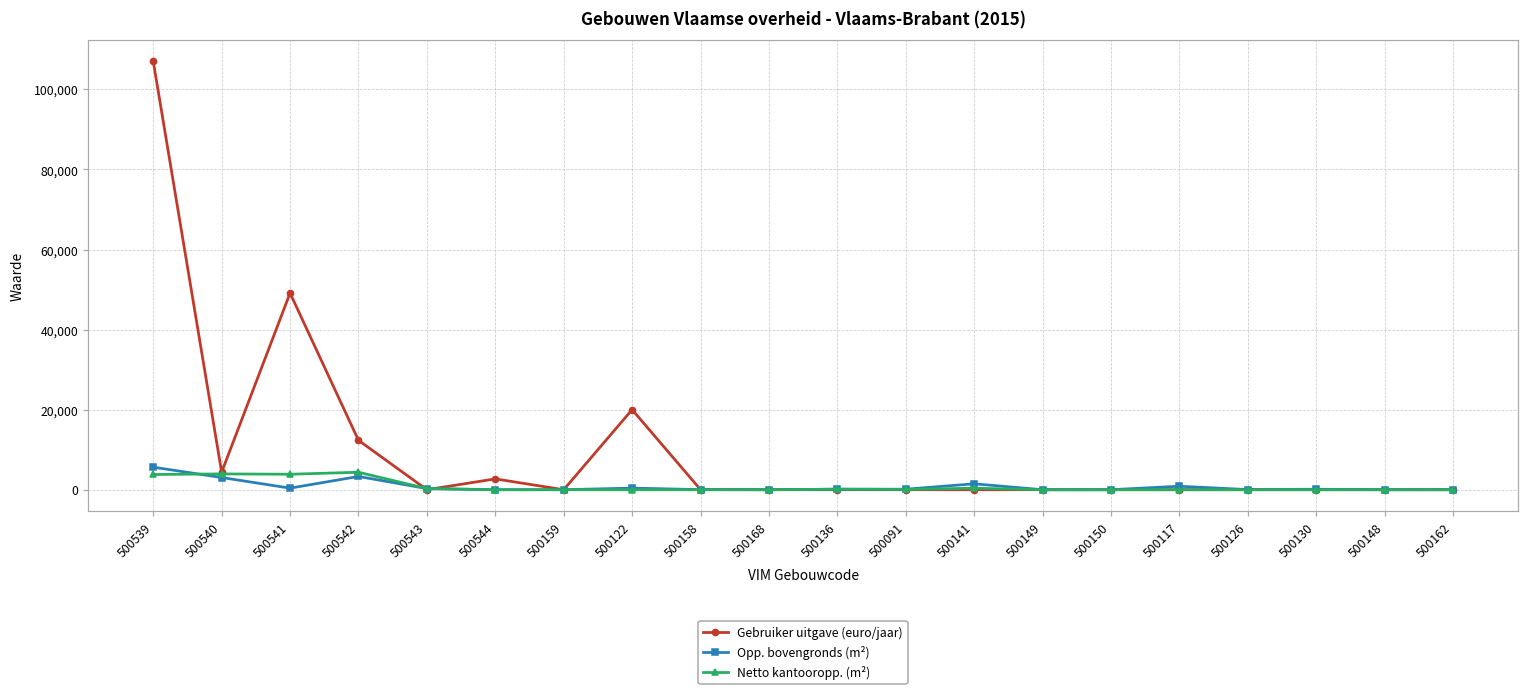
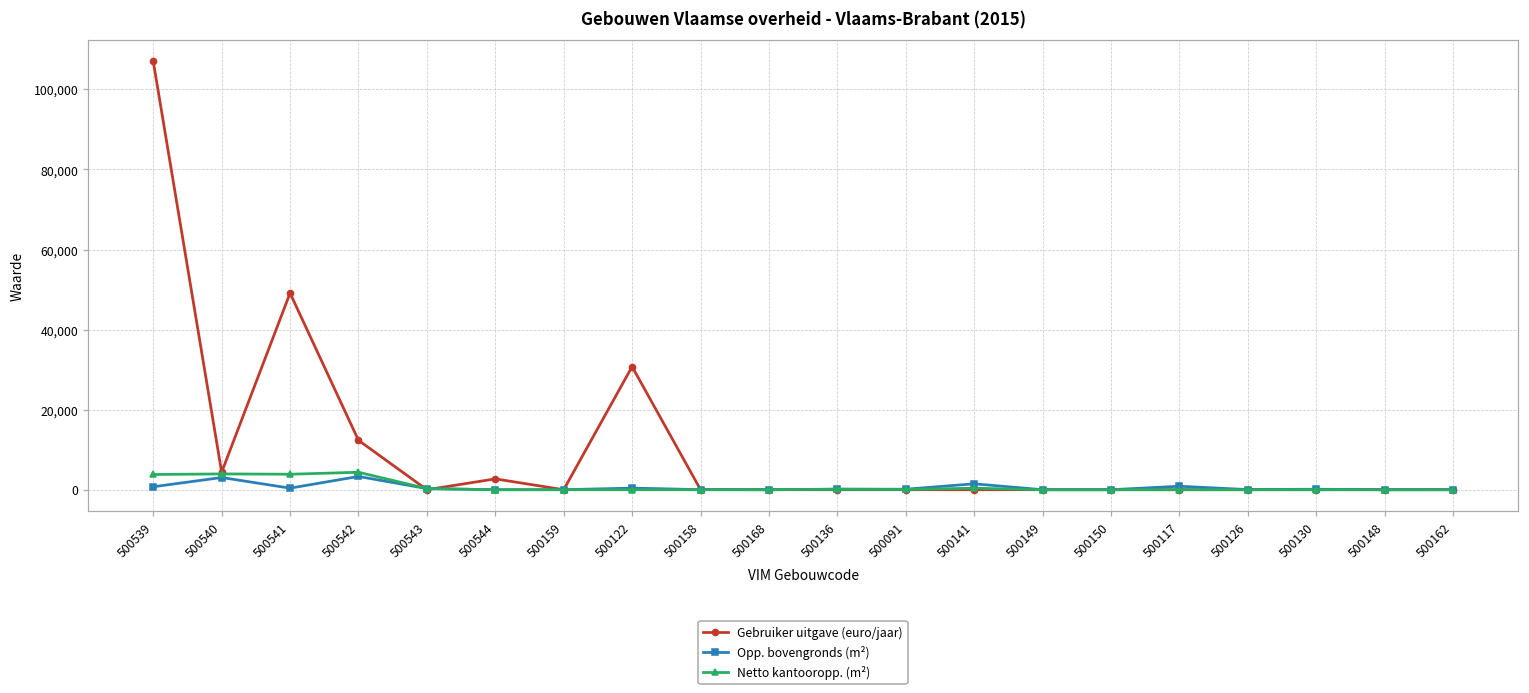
Opp. bovengronds (m²), 500539: 6,000 -> 1,000
Gebruiker uitgave (euro/jaar), 500122: 20,000 -> 31,000
